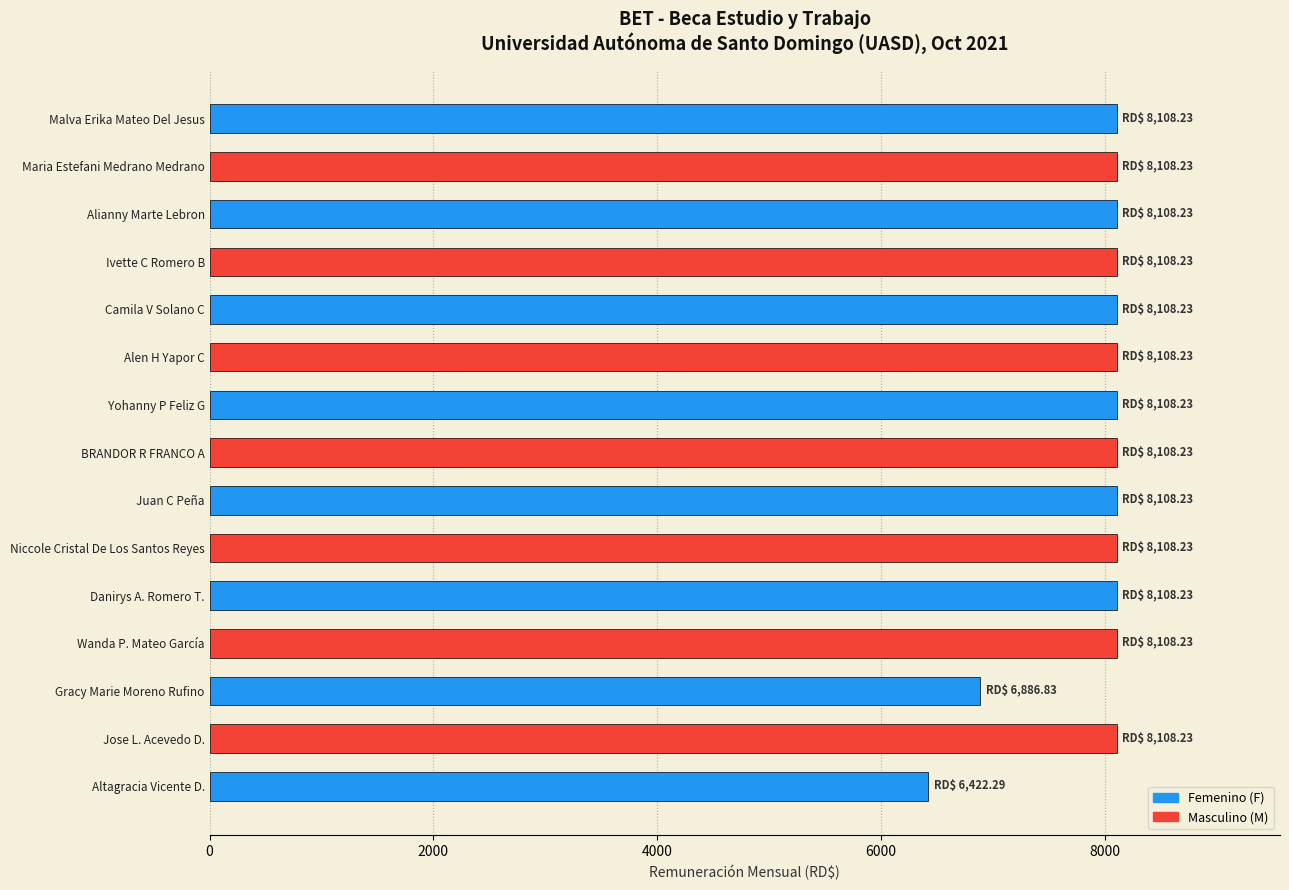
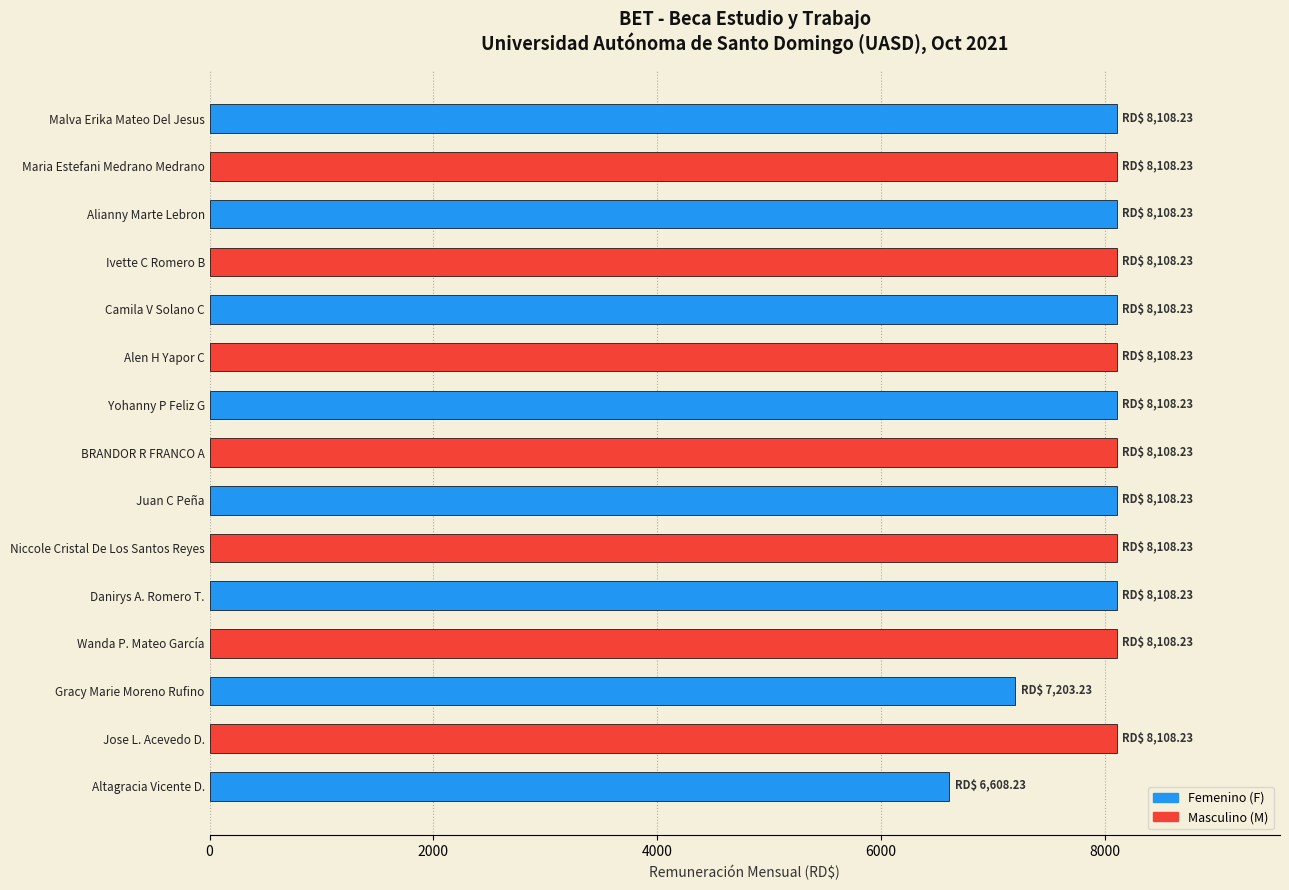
Gracy Marie Moreno Rufino: 6,886.83 -> 7,203.23
Altagracia Vicente D.: 6,422.29 -> 6,608.23
